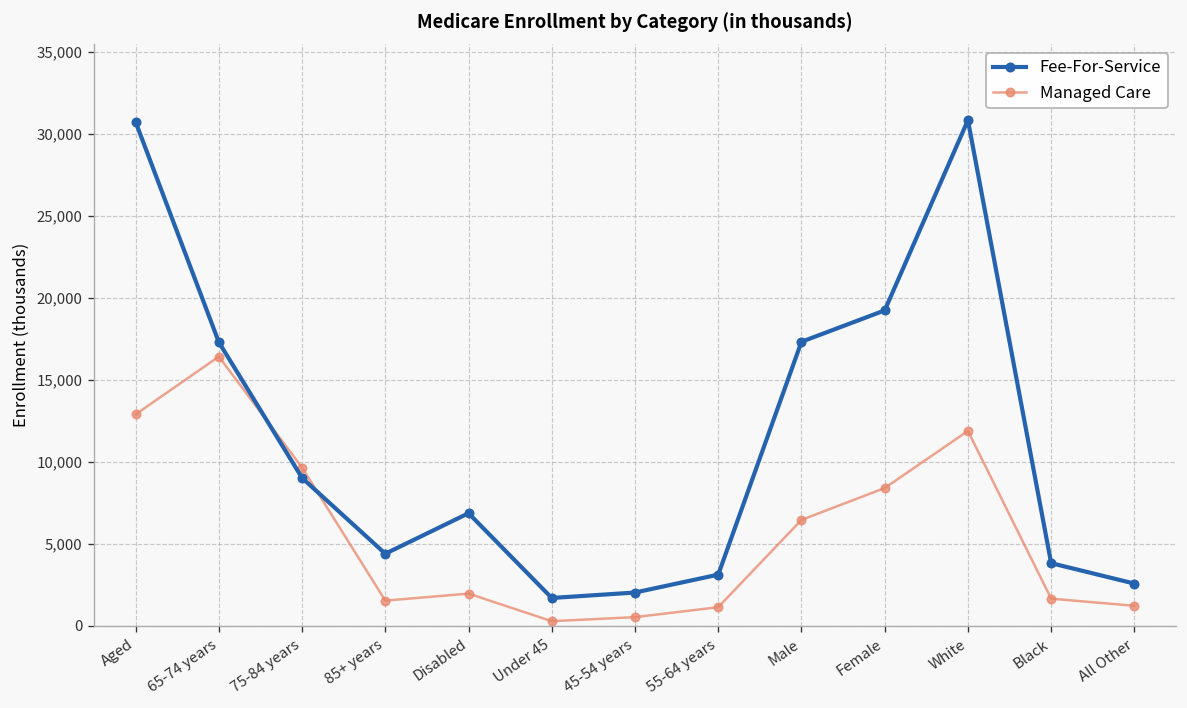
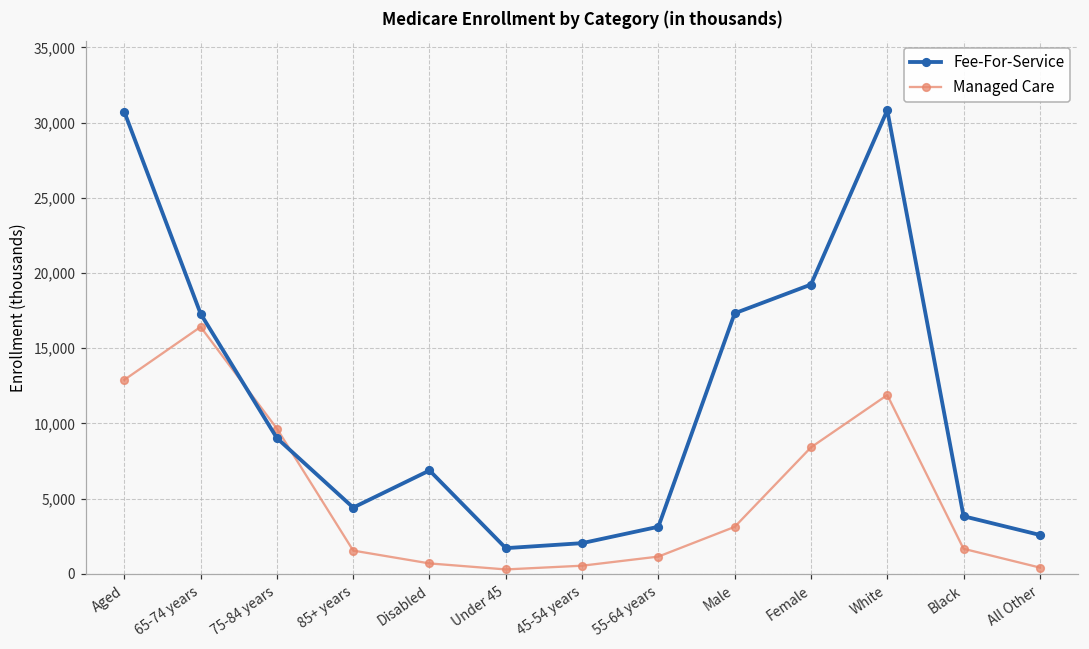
Managed Care, Disabled: 2,000 -> 700
Managed Care, Male: 6,500 -> 3,100
Managed Care, All Other: 1,200 -> 400
